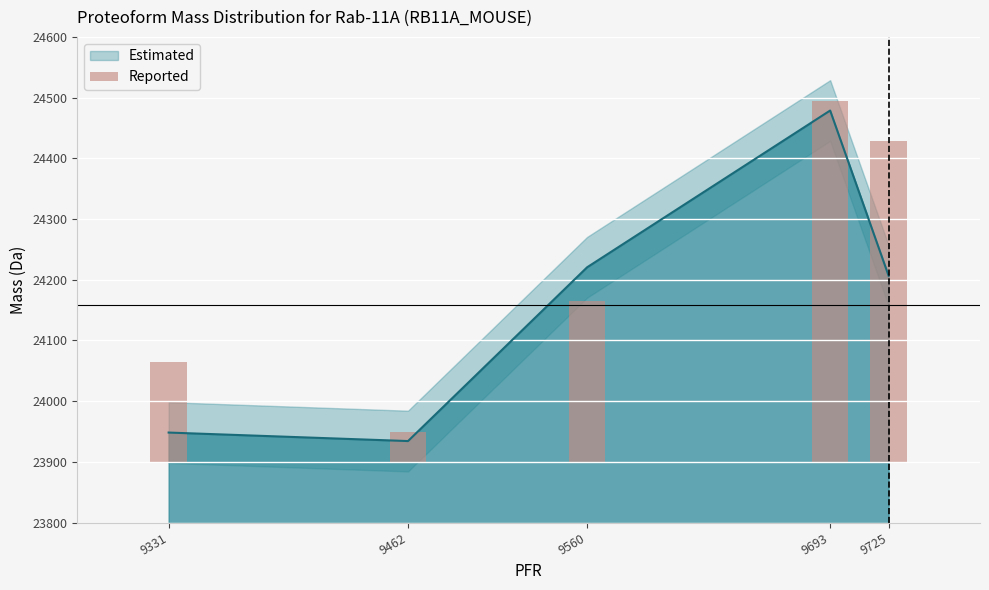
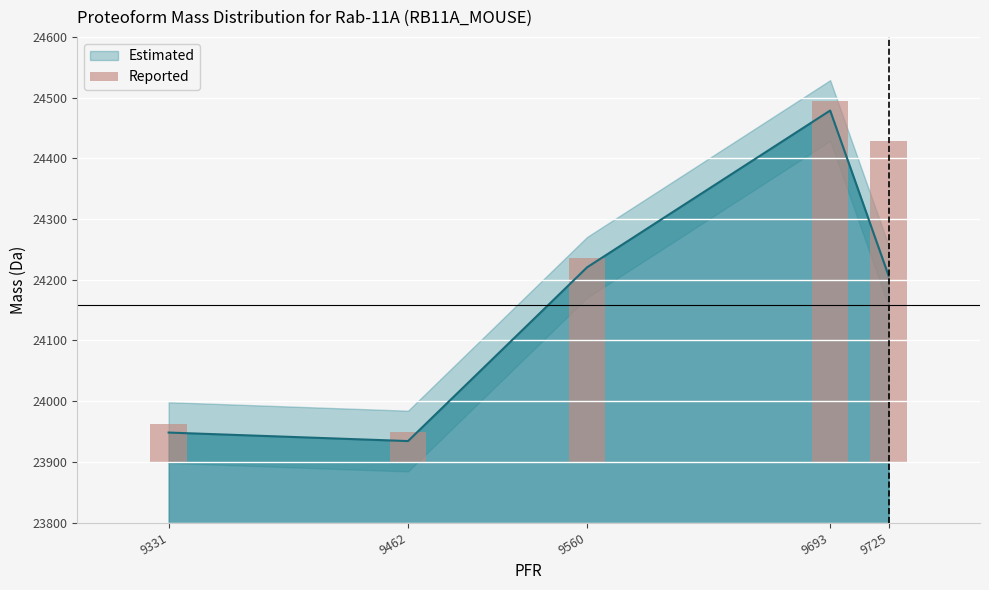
Reported, 9331: 24060 -> 23960
Reported, 9560: 24170 -> 24240
